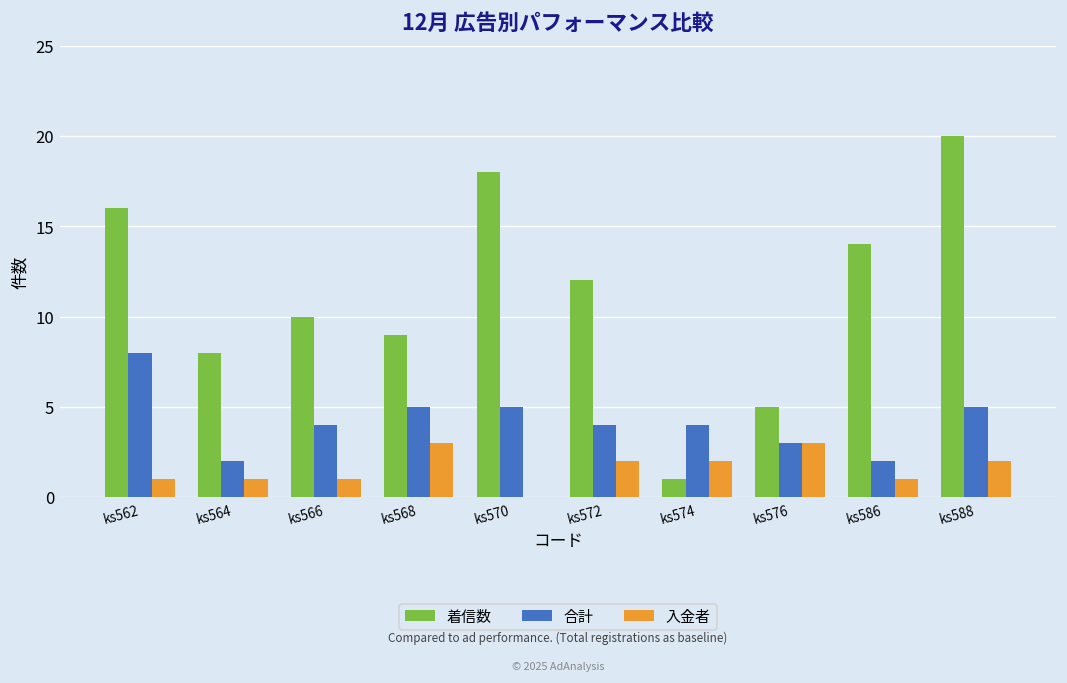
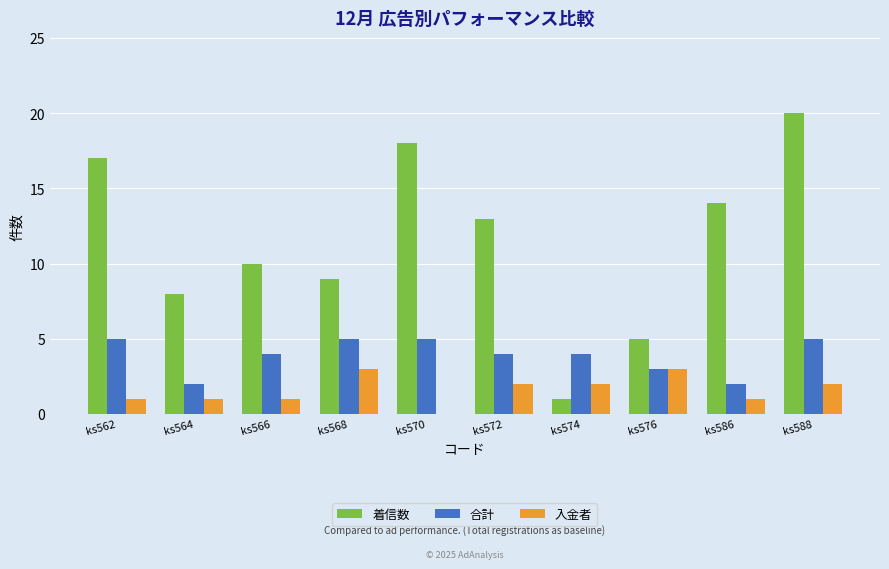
着信数, ks562: 16 -> 17
合計, ks562: 8 -> 5
着信数, ks572: 12 -> 13
